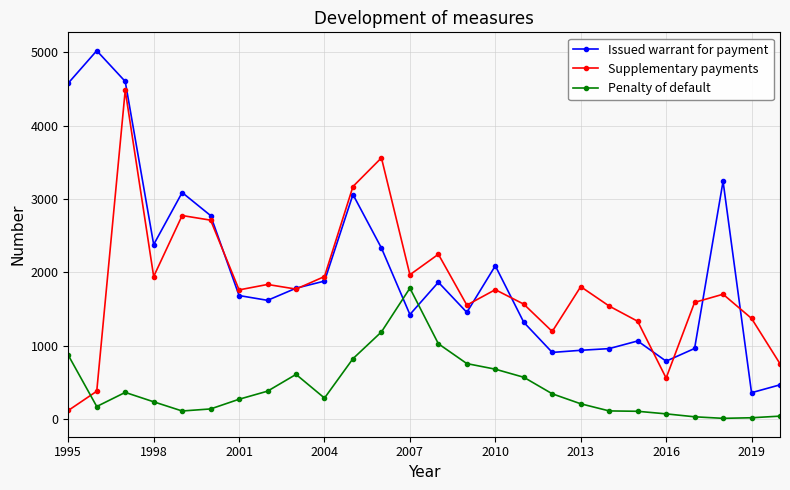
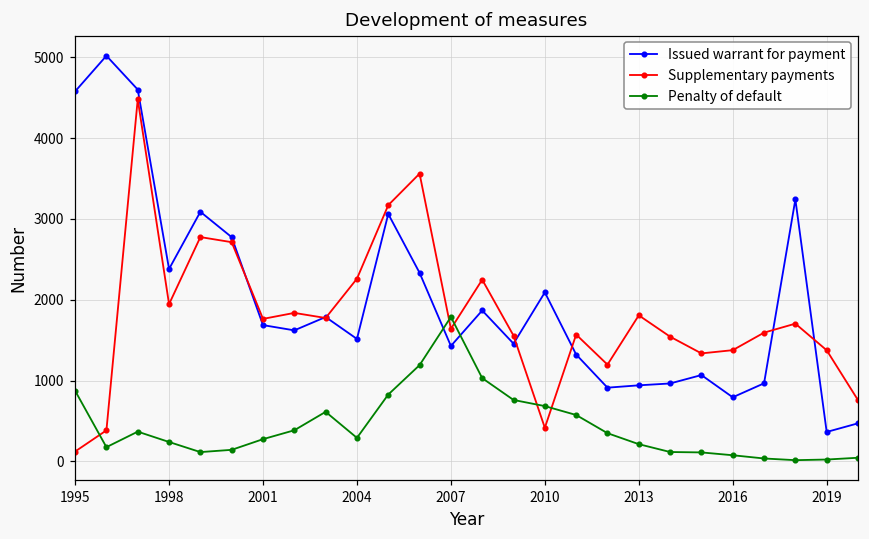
Issued warrant for payment, 2004: 1900 -> 1500
Supplementary payments, 2004: 1900 -> 2300
Supplementary payments, 2007: 2000 -> 1600
Supplementary payments, 2010: 1800 -> 400
Supplementary payments, 2016: 600 -> 1400
